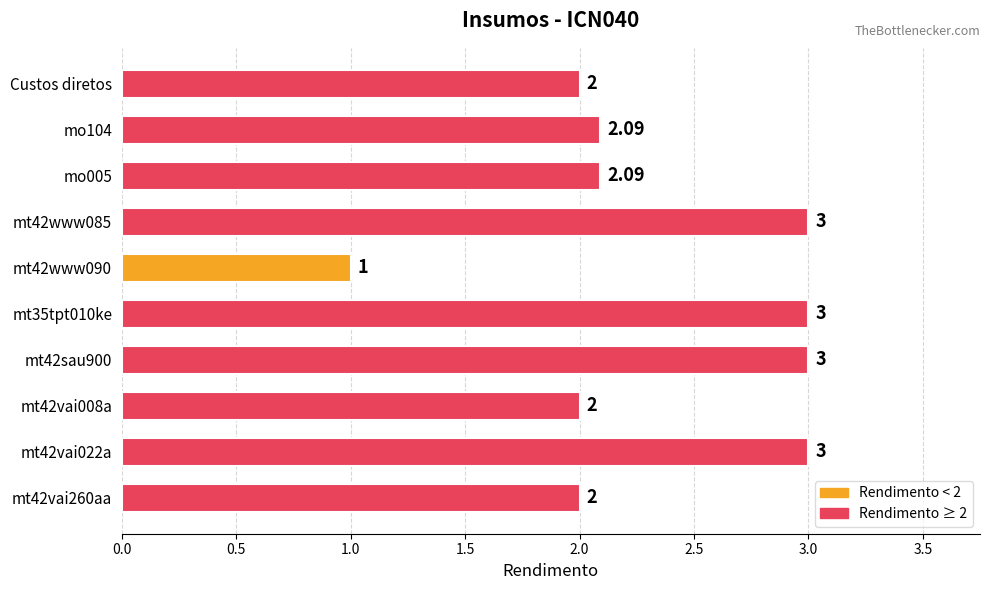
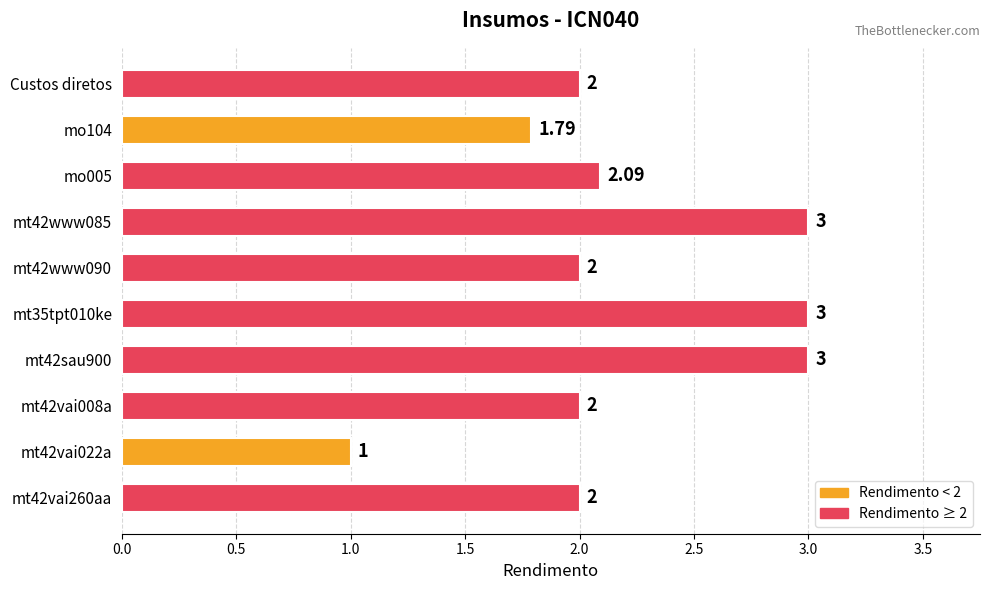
mo104: 2.09 -> 1.79
mt42www090: 1 -> 2
mt42vai022a: 3 -> 1
